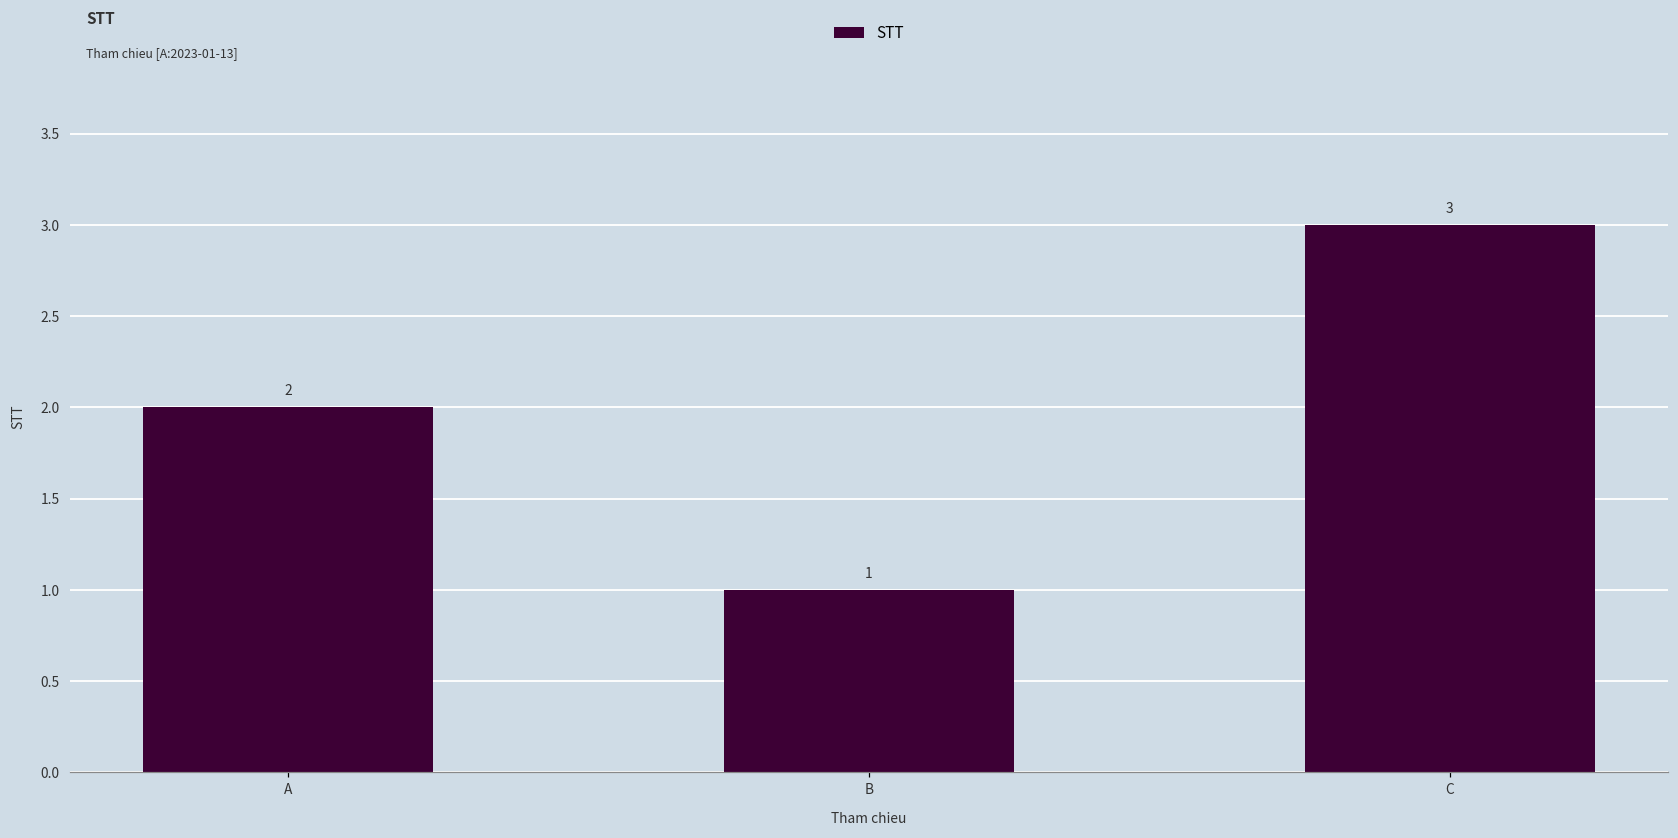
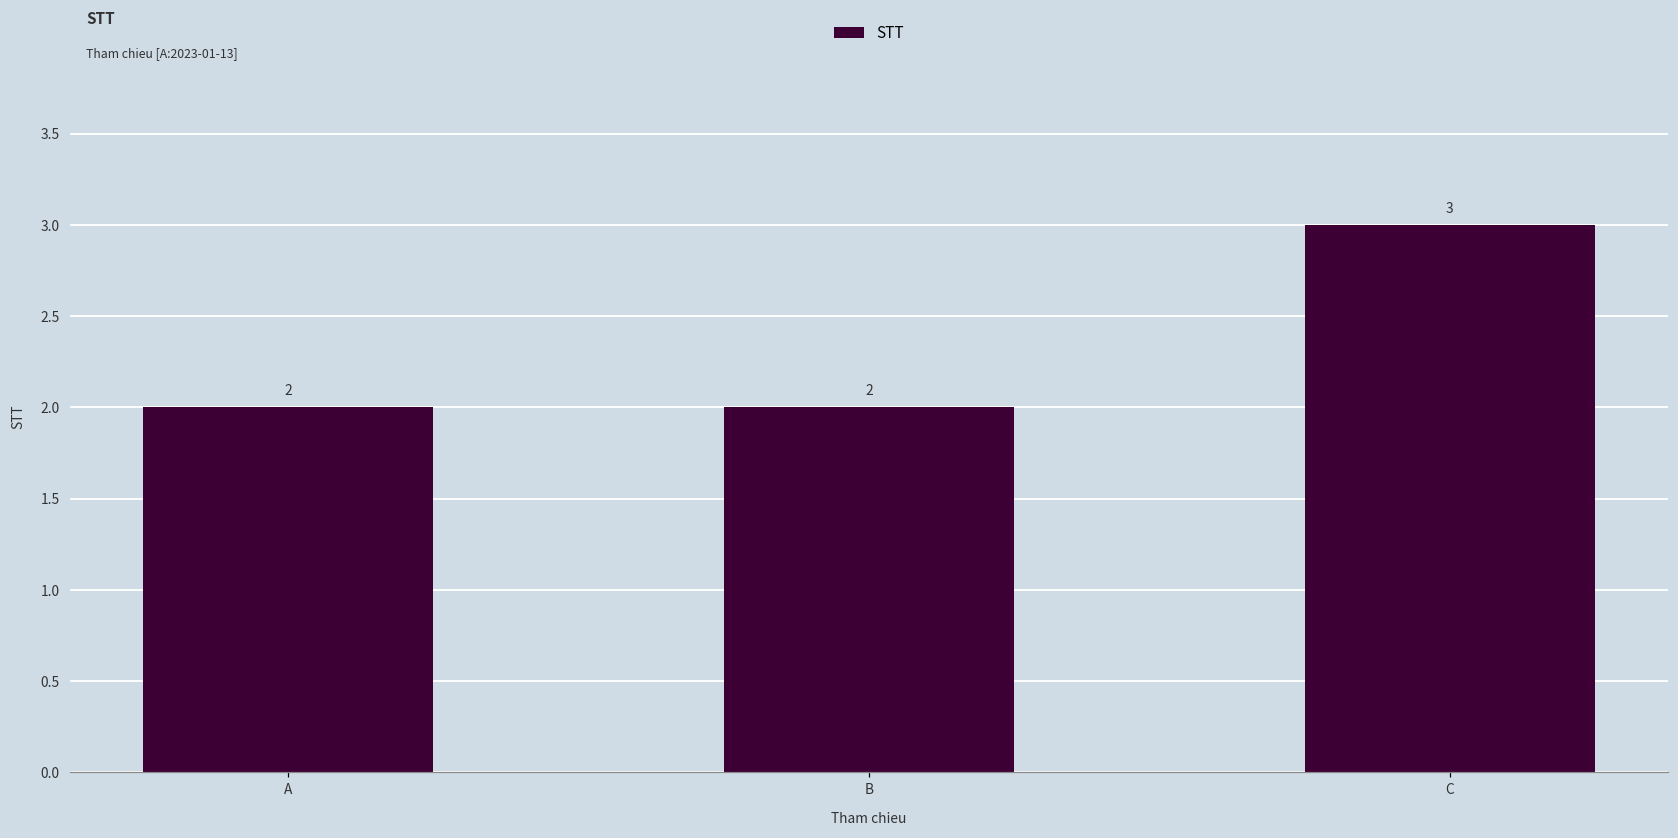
B: 1 -> 2
